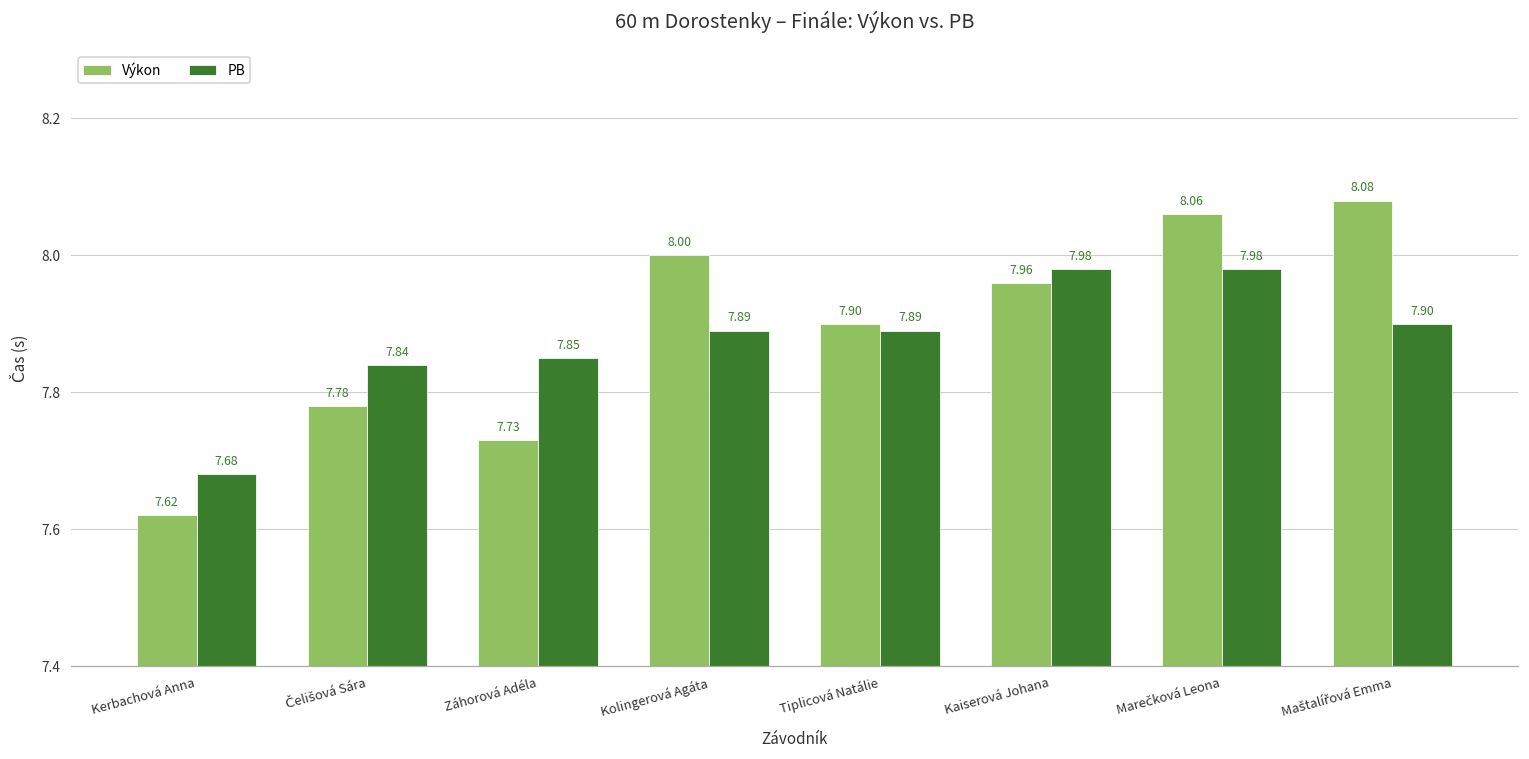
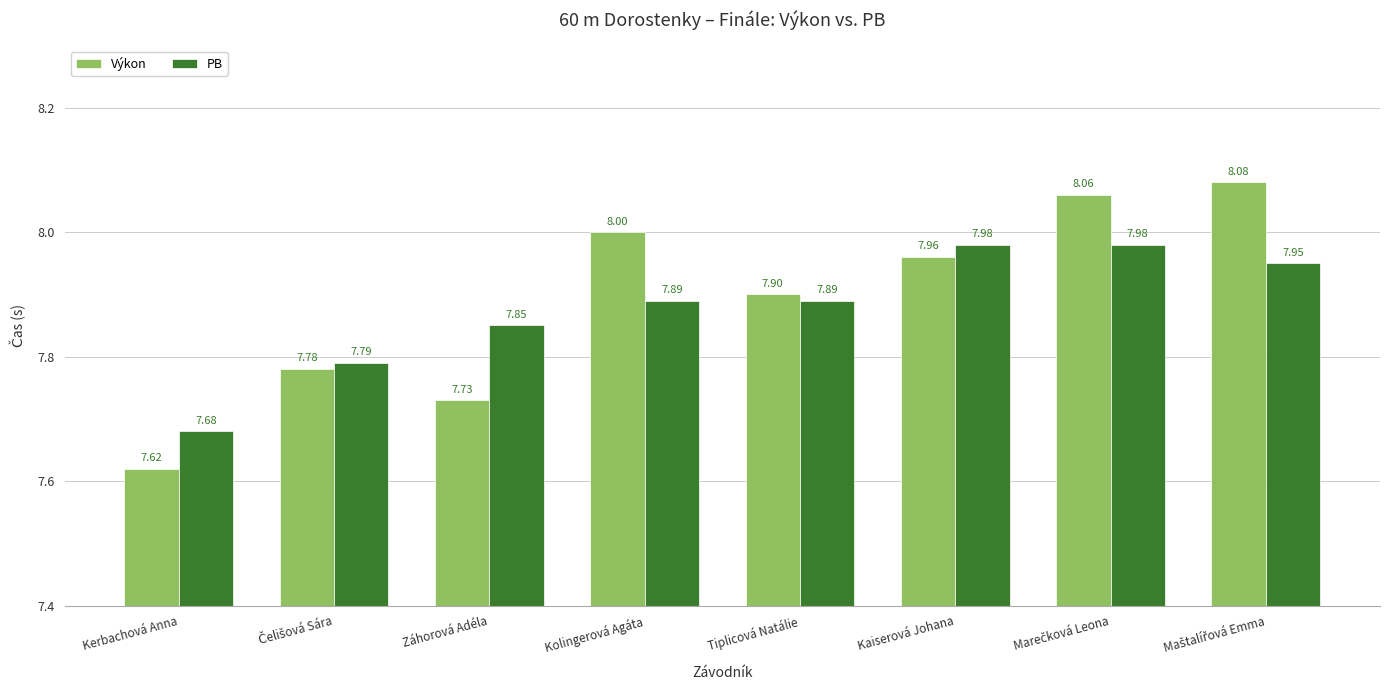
PB, Čelišová Sára: 7.84 -> 7.79
PB, Maštalířová Emma: 7.90 -> 7.95
